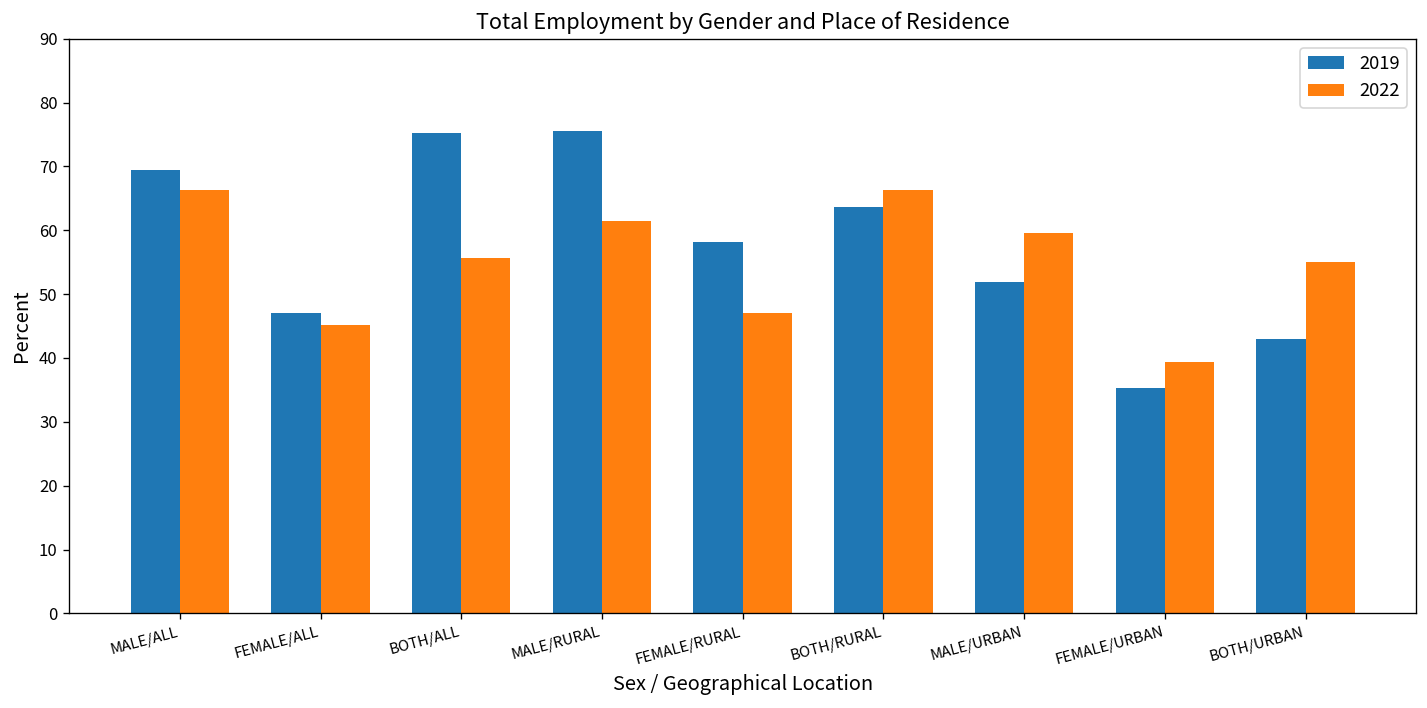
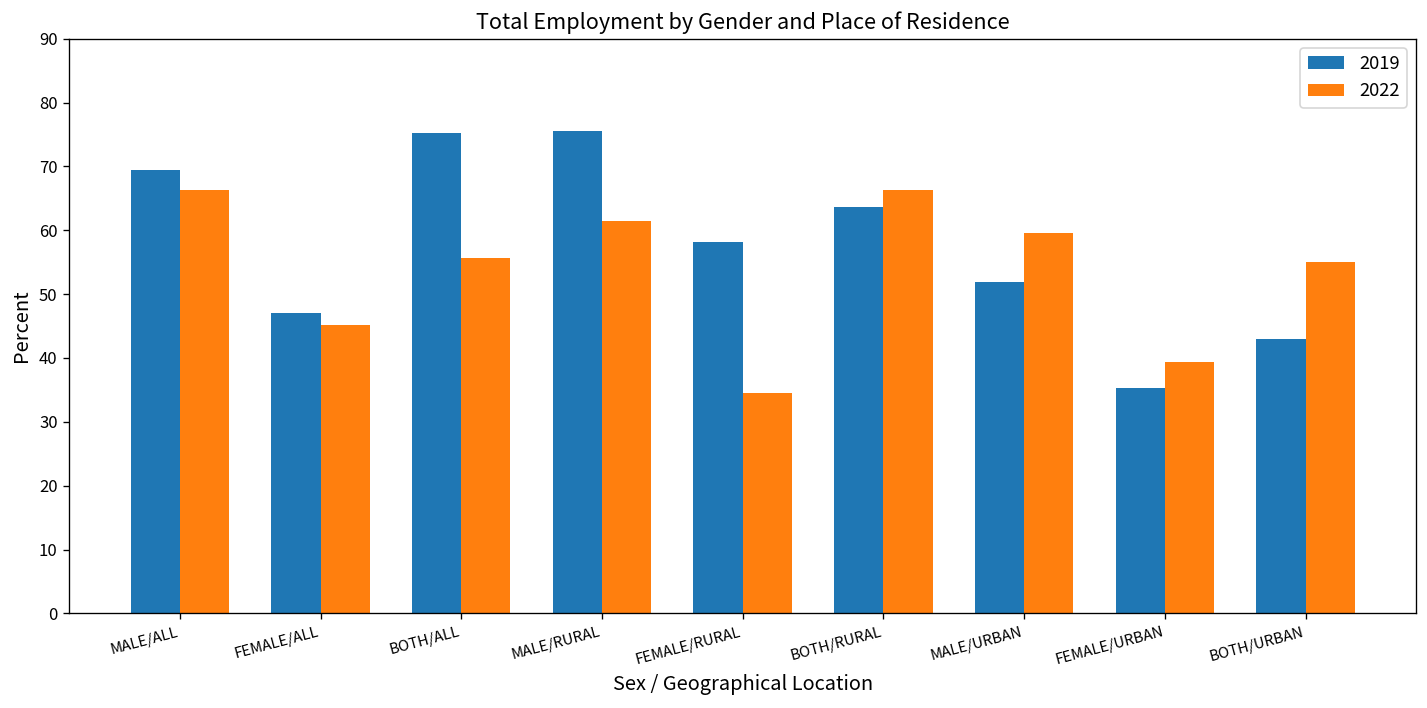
2022, FEMALE/RURAL: 47 -> 35
